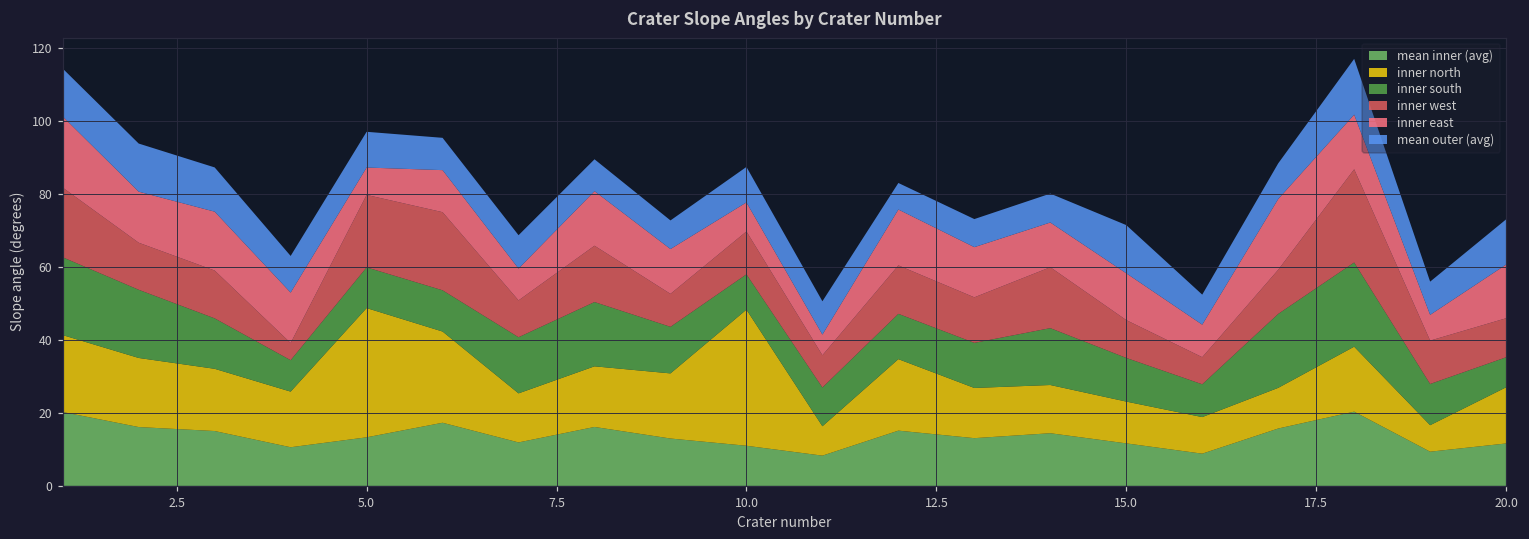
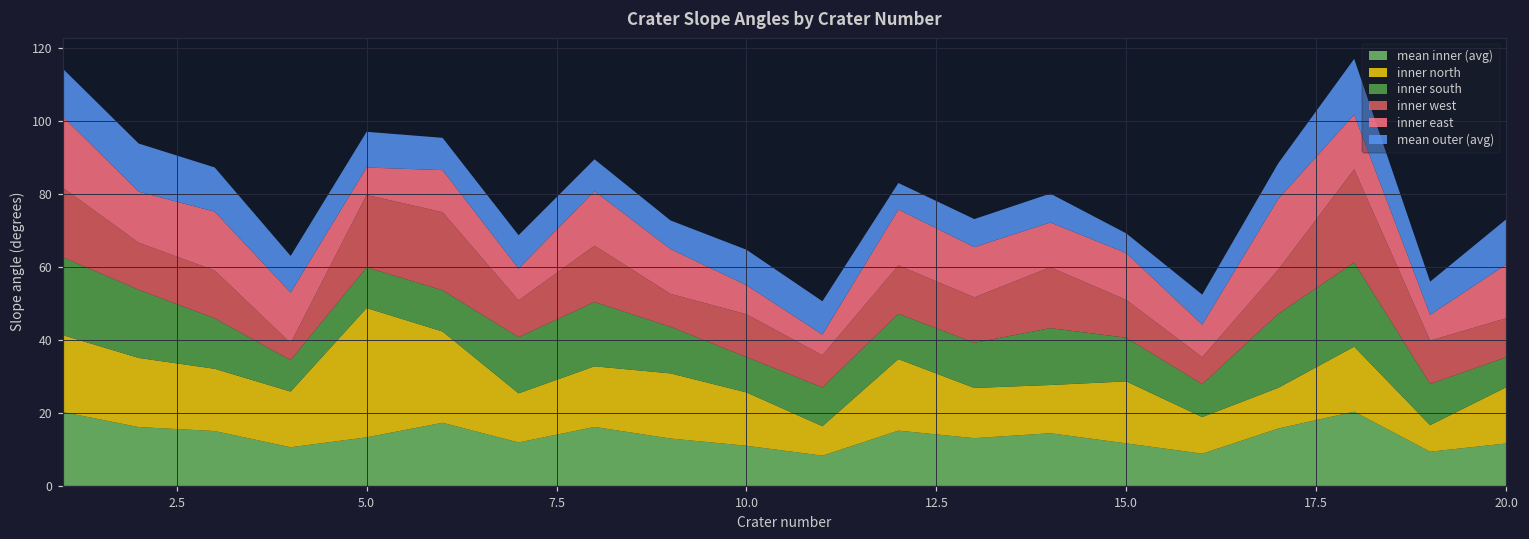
inner north, 10.0: 37 -> 15
inner north, 15.0: 11 -> 17
mean outer (avg), 15.0: 13 -> 5
